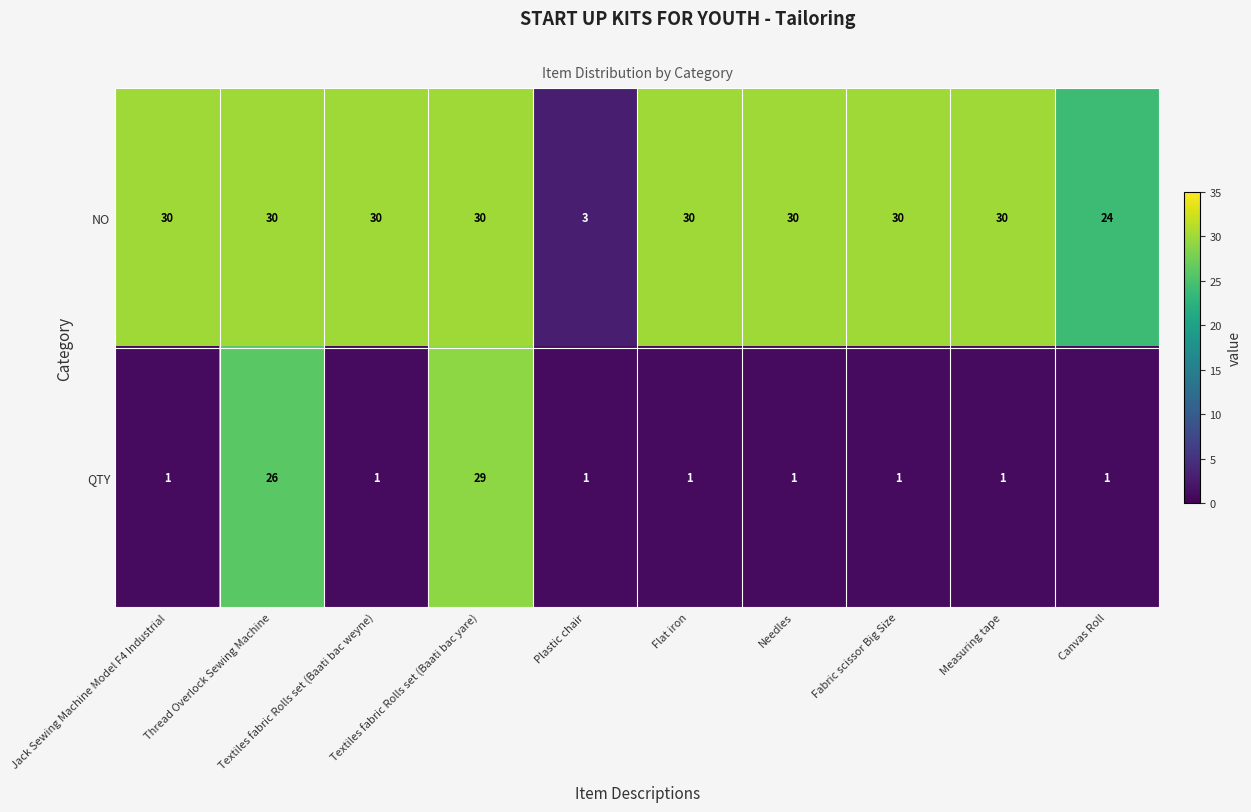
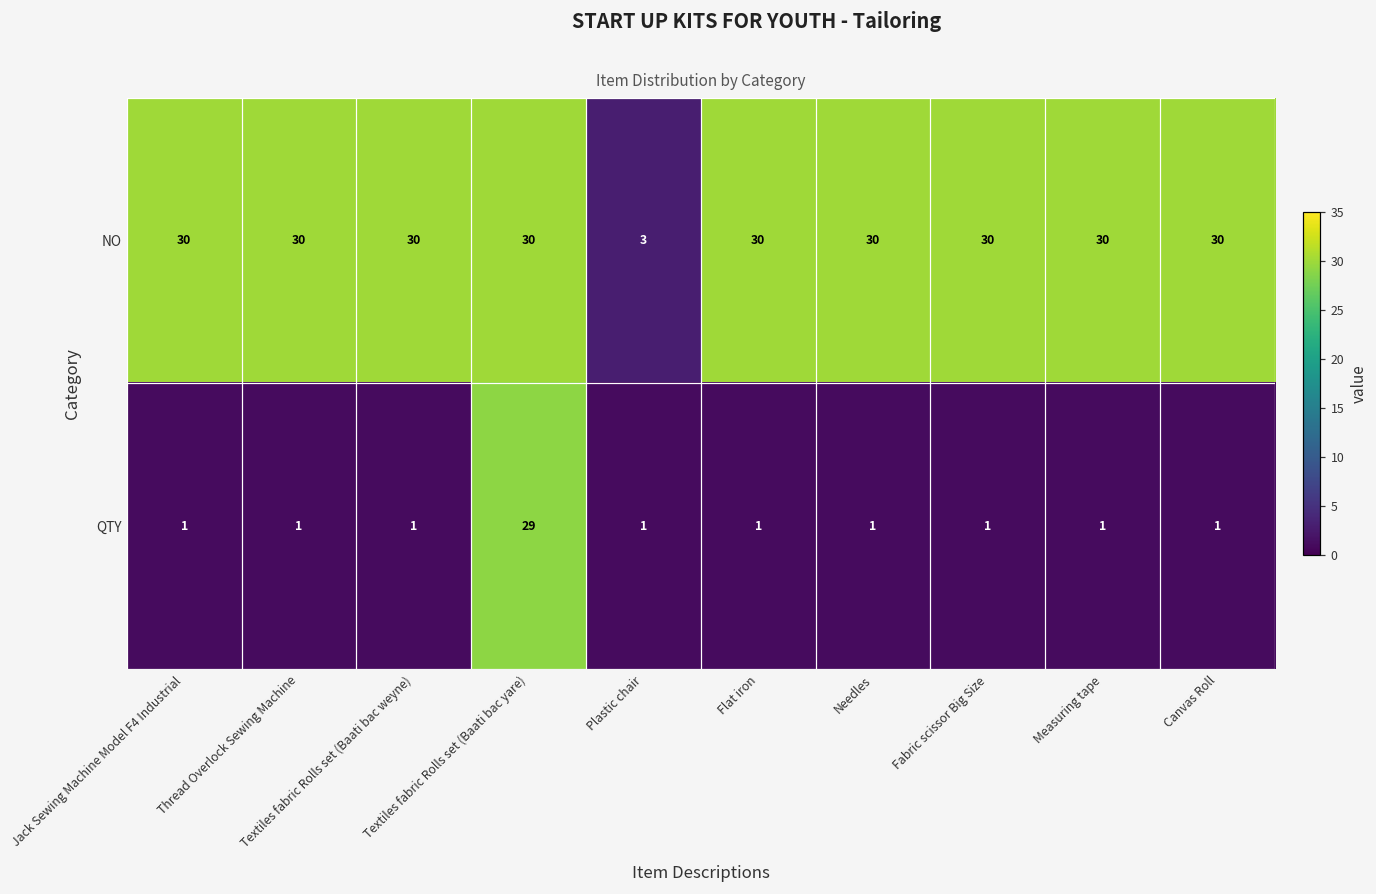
NO, Canvas Roll: 24 -> 30
QTY, Thread Overlock Sewing Machine: 26 -> 1
